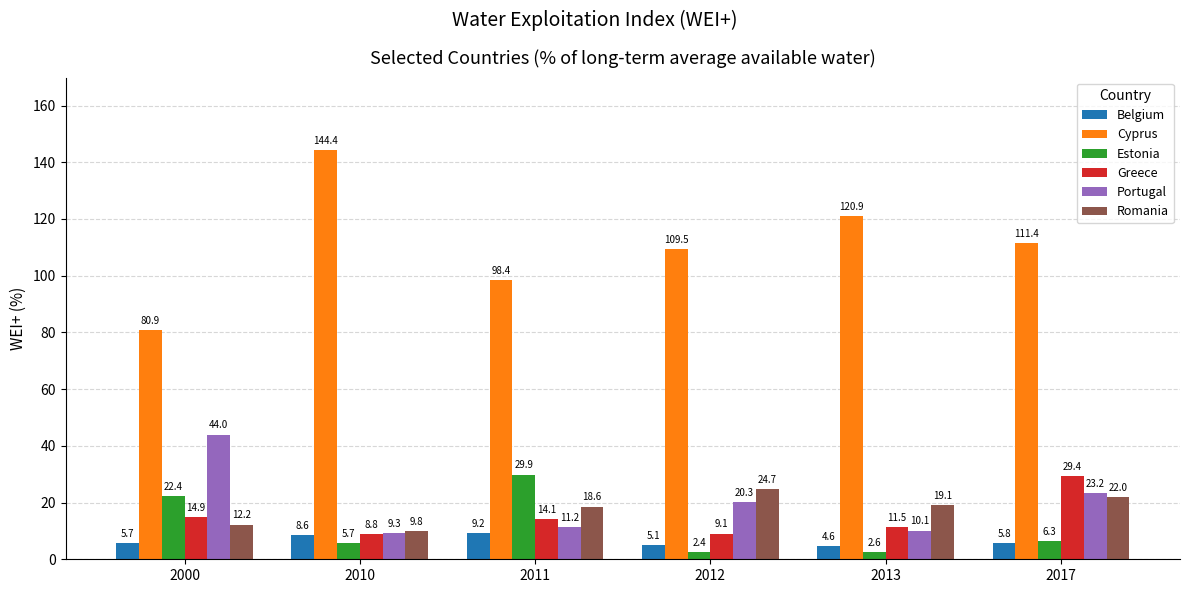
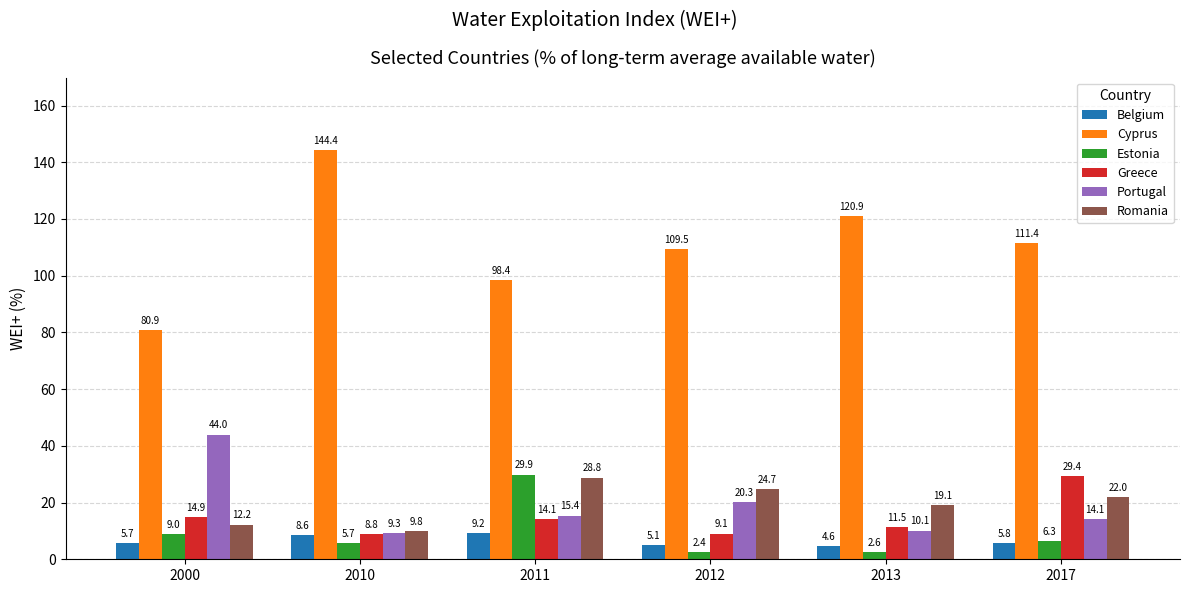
Estonia, 2000: 22.4 -> 9.0
Portugal, 2011: 11.2 -> 15.4
Romania, 2011: 18.6 -> 28.8
Portugal, 2017: 23.2 -> 14.1
